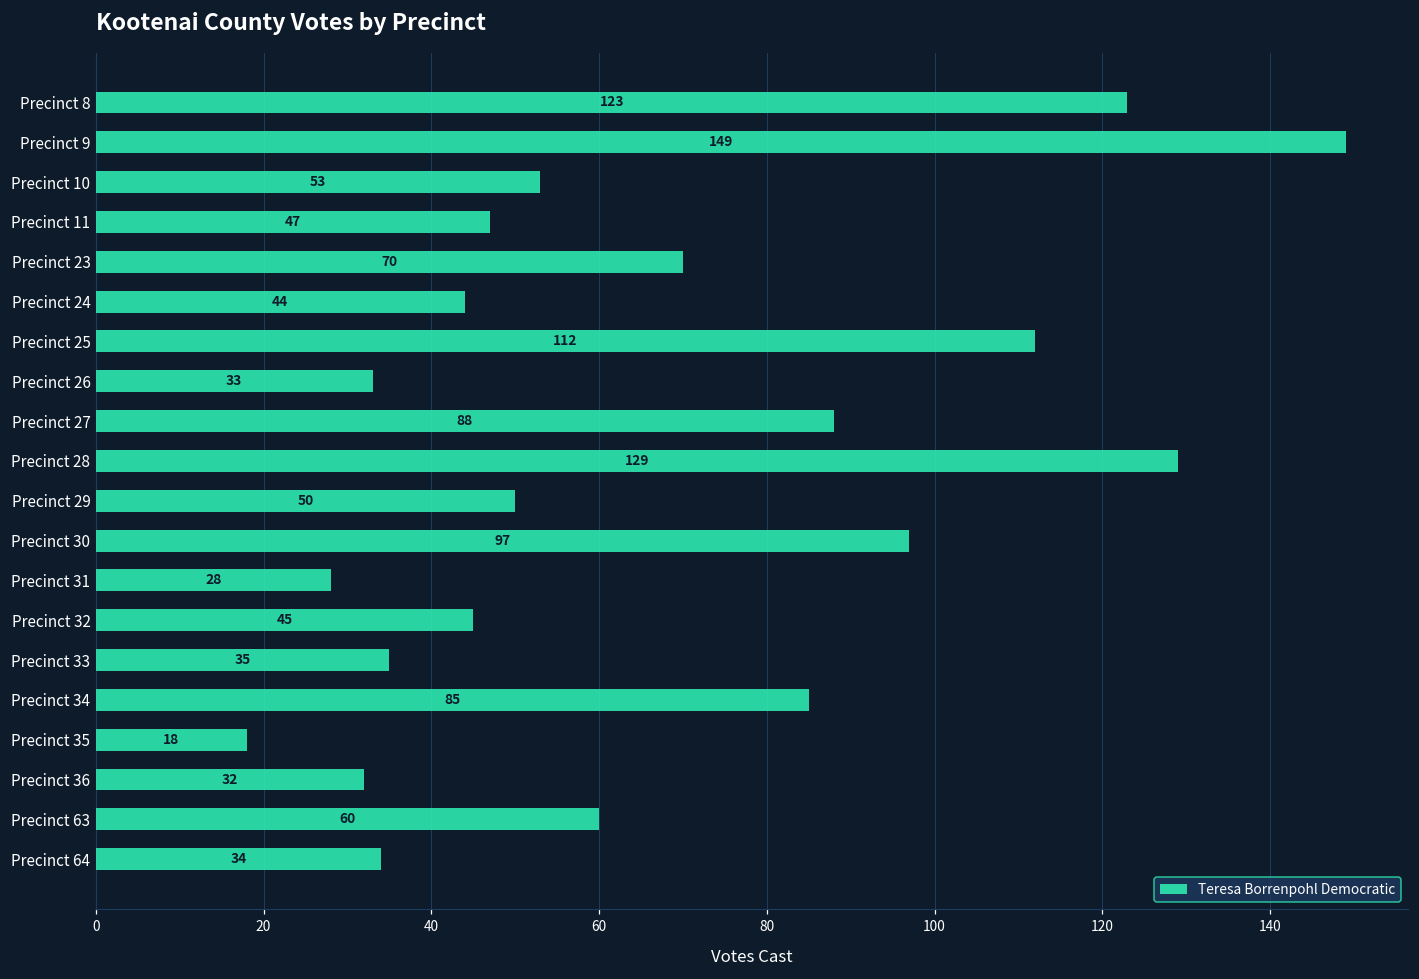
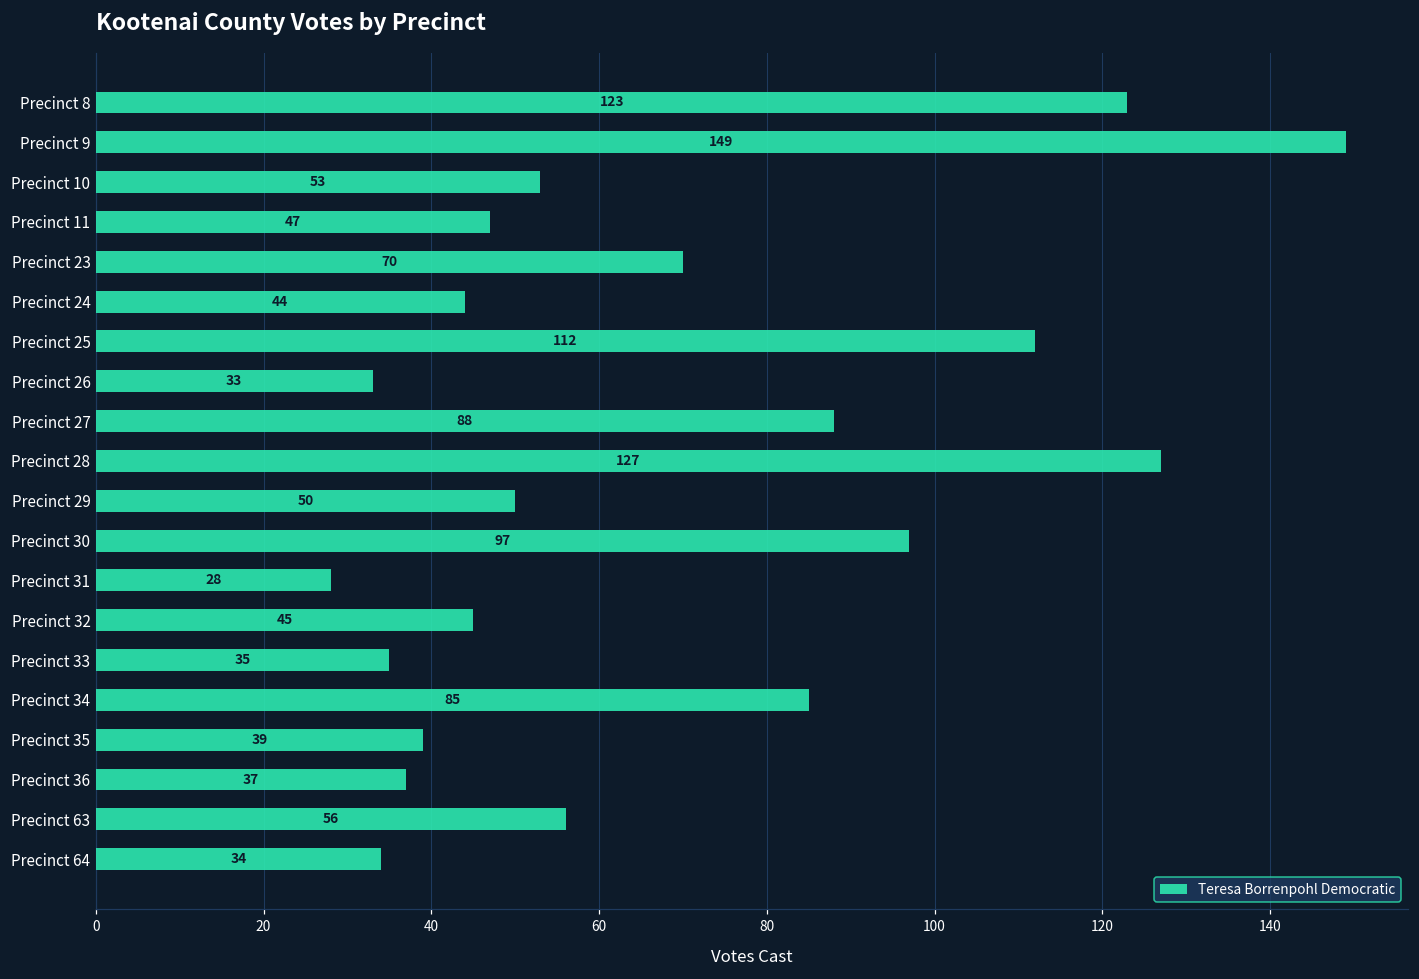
Precinct 28: 129 -> 127
Precinct 35: 18 -> 39
Precinct 36: 32 -> 37
Precinct 63: 60 -> 56
